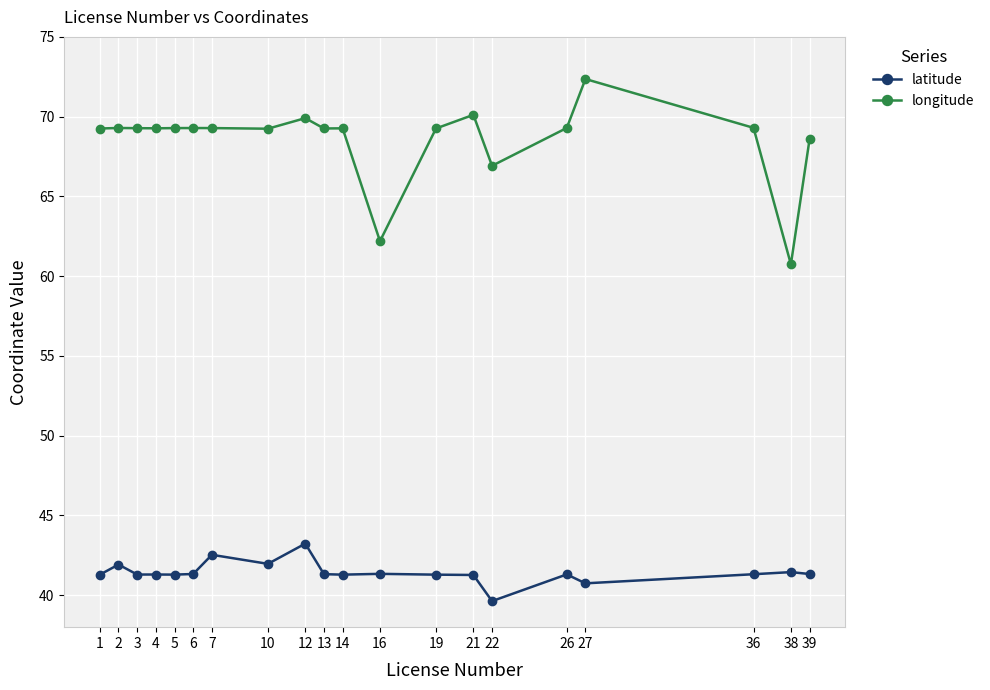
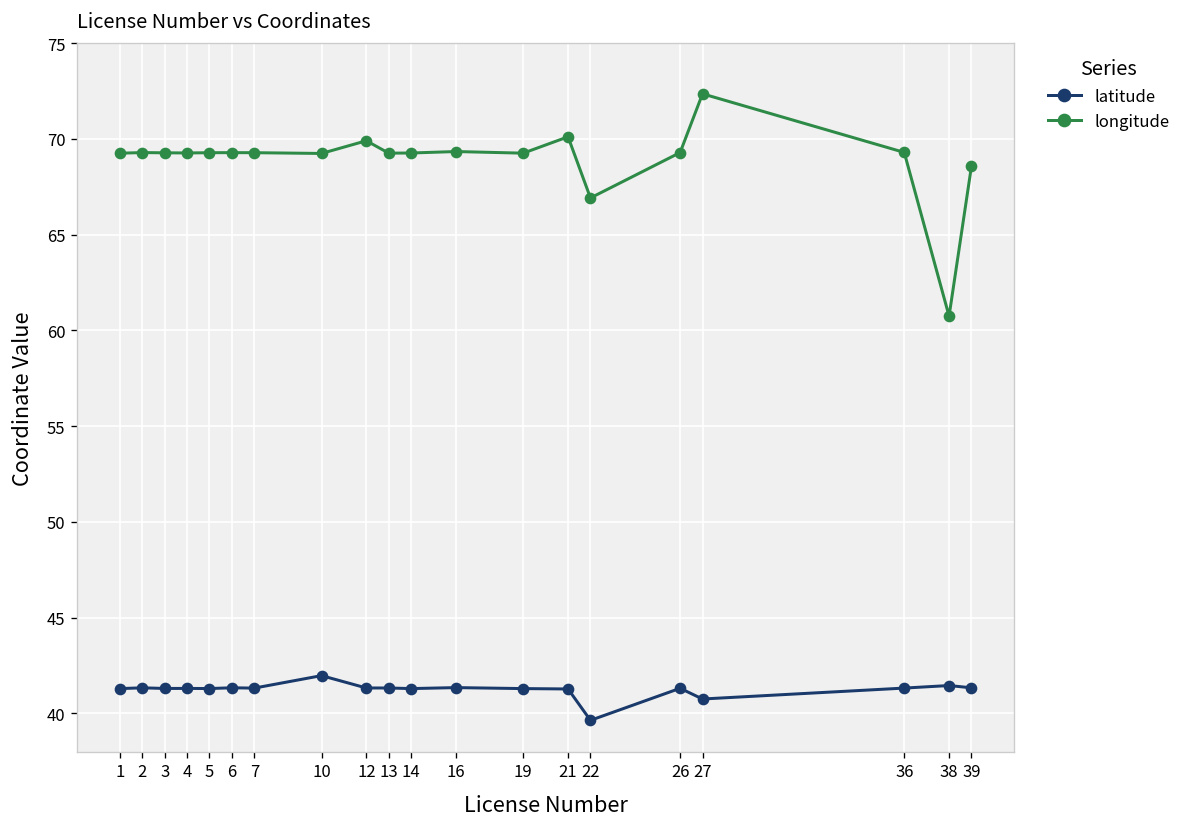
latitude, 2: 41.9 -> 41.3
latitude, 7: 42.5 -> 41.3
latitude, 12: 43.2 -> 41.3
longitude, 16: 62.2 -> 69.3
